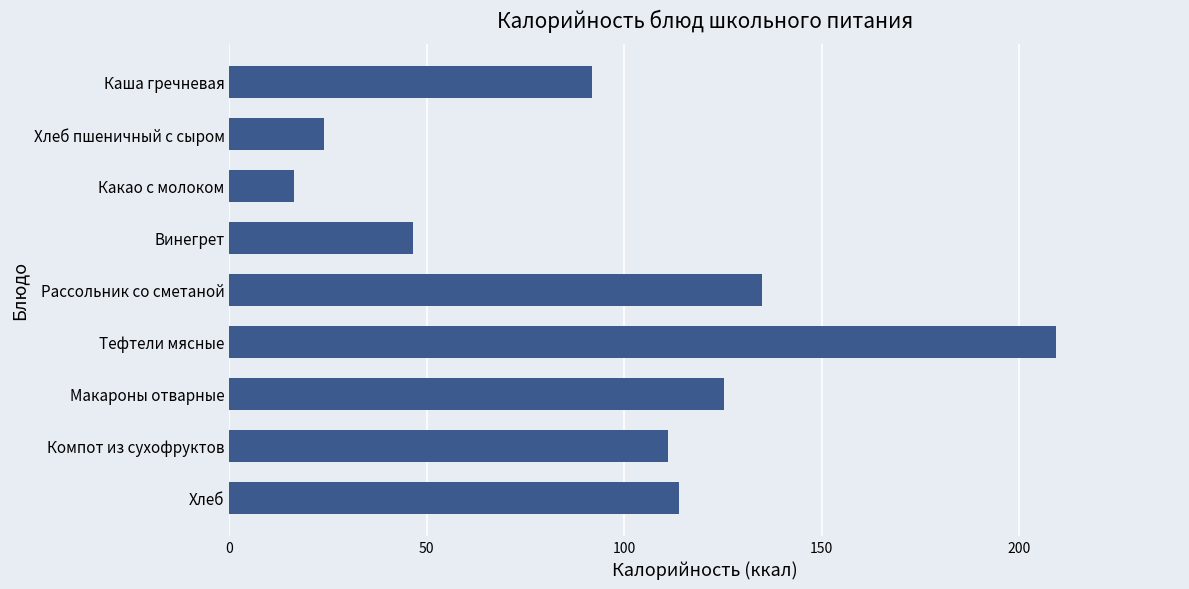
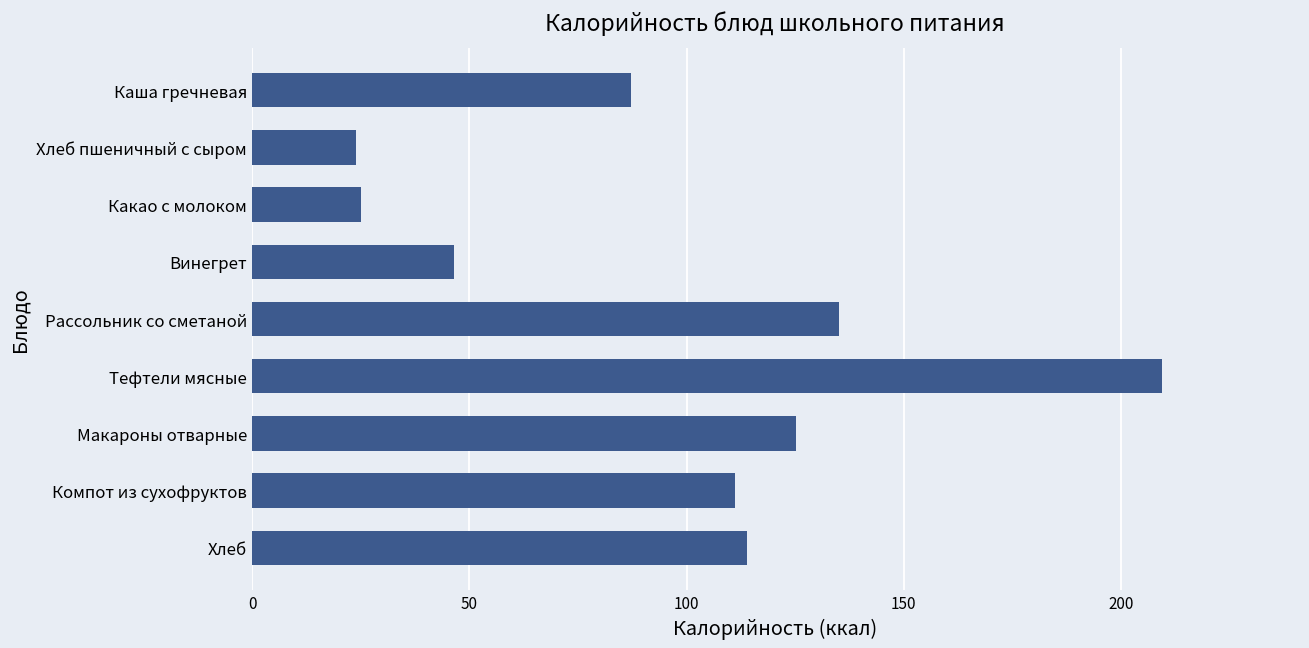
Каша гречневая: 92 -> 87
Какао с молоком: 16 -> 25
